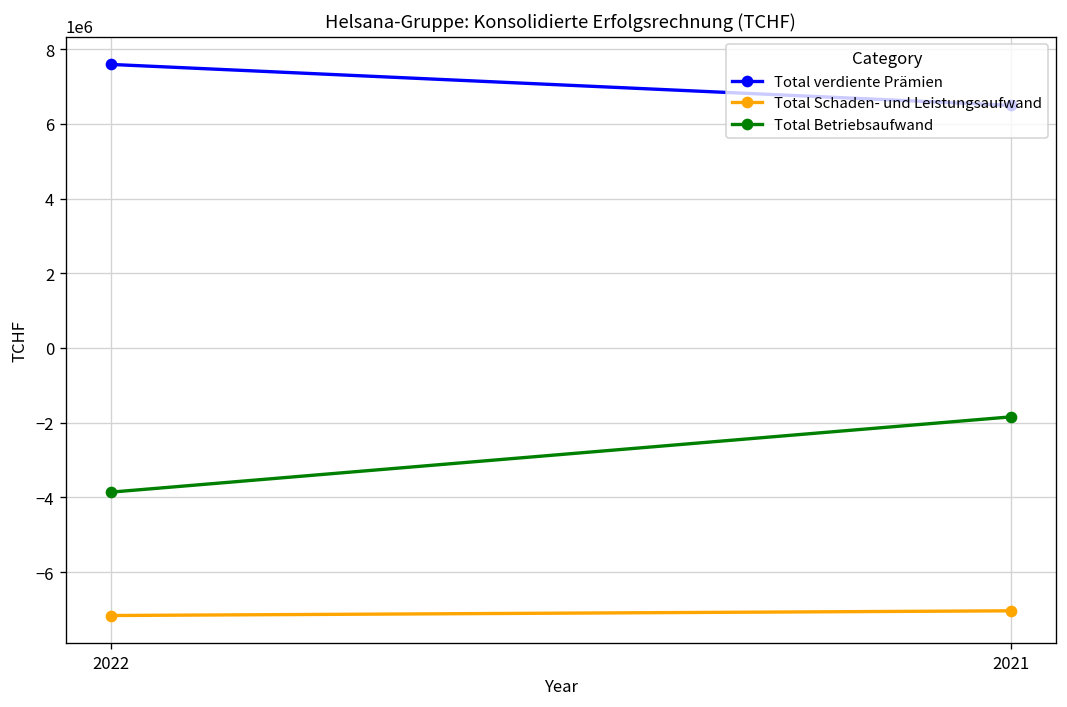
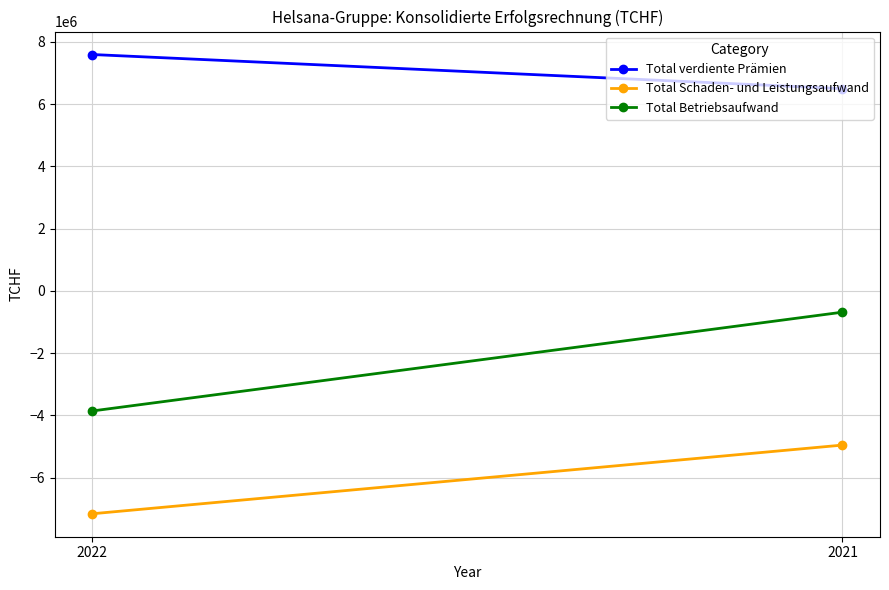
Total Schaden- und Leistungsaufwand, 2021: -7000000 -> -5000000
Total Betriebsaufwand, 2021: -1800000 -> -700000
